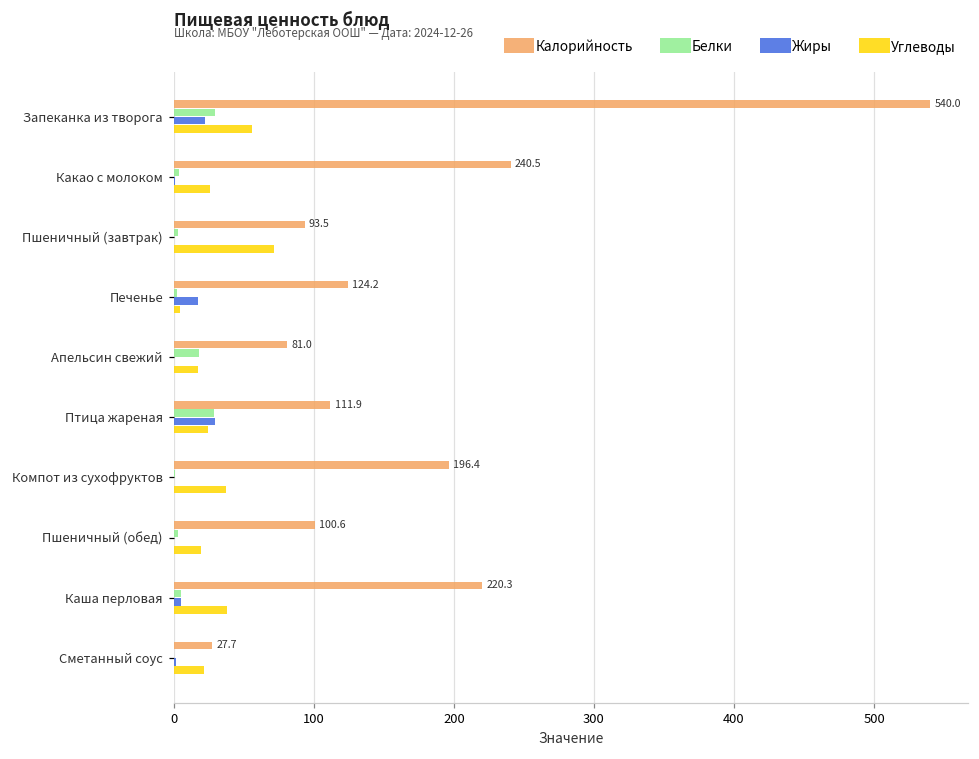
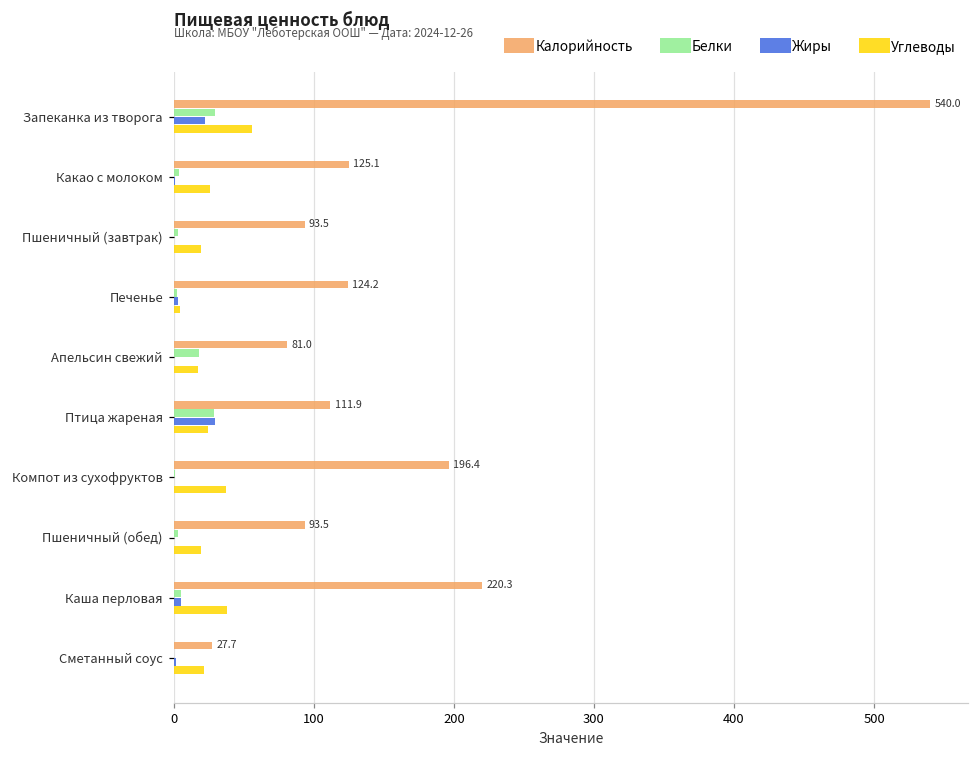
Калорийность, Какао с молоком: 240.5 -> 125.1
Углеводы, Пшеничный (завтрак): 72 -> 19
Жиры, Печенье: 17 -> 3
Калорийность, Пшеничный (обед): 100.6 -> 93.5
